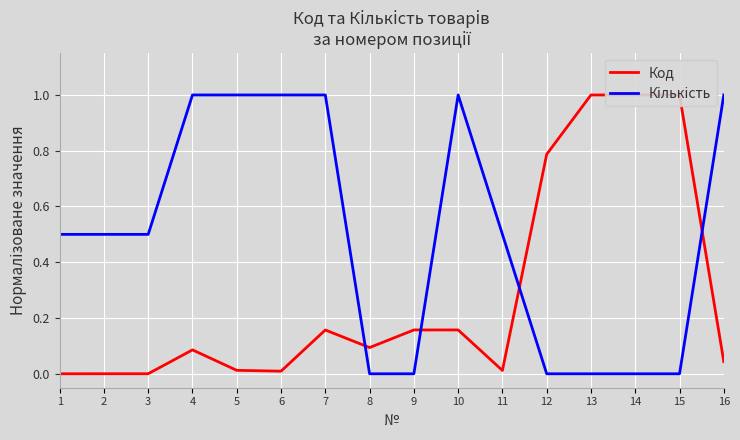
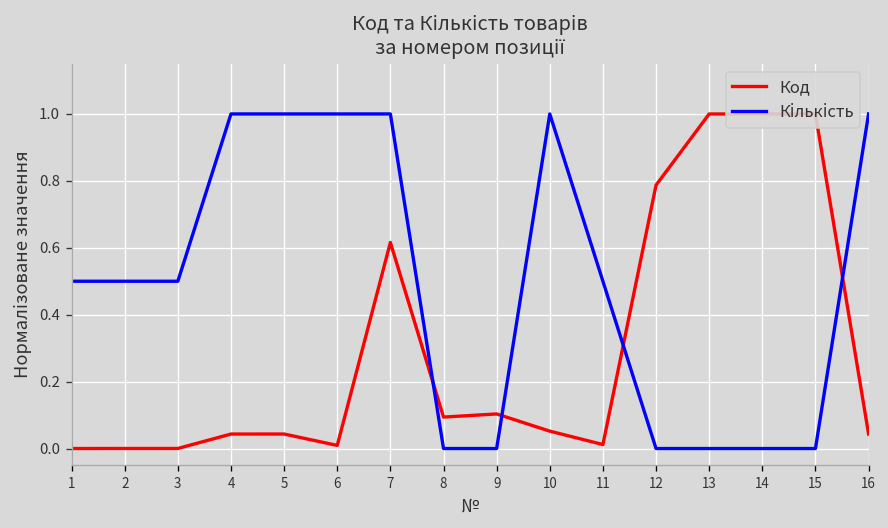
Код, 4: 0.09 -> 0.04
Код, 5: 0.01 -> 0.04
Код, 7: 0.16 -> 0.62
Код, 9: 0.16 -> 0.10
Код, 10: 0.16 -> 0.05
